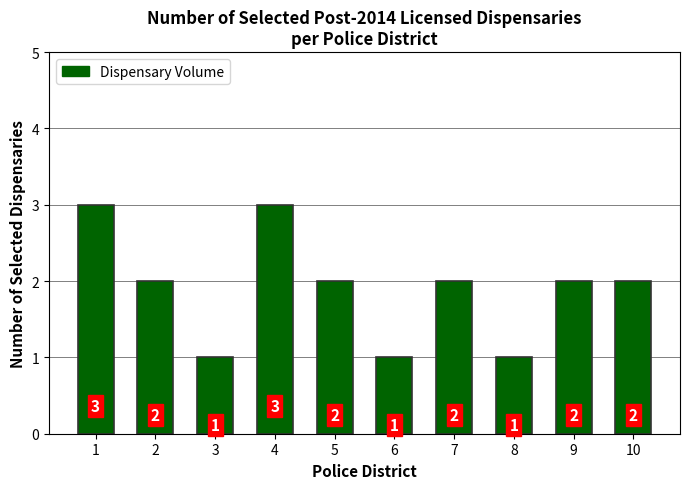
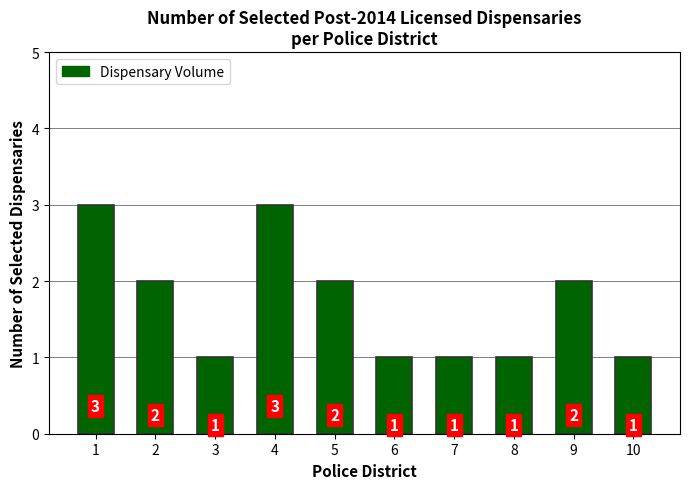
7: 2 -> 1
10: 2 -> 1
